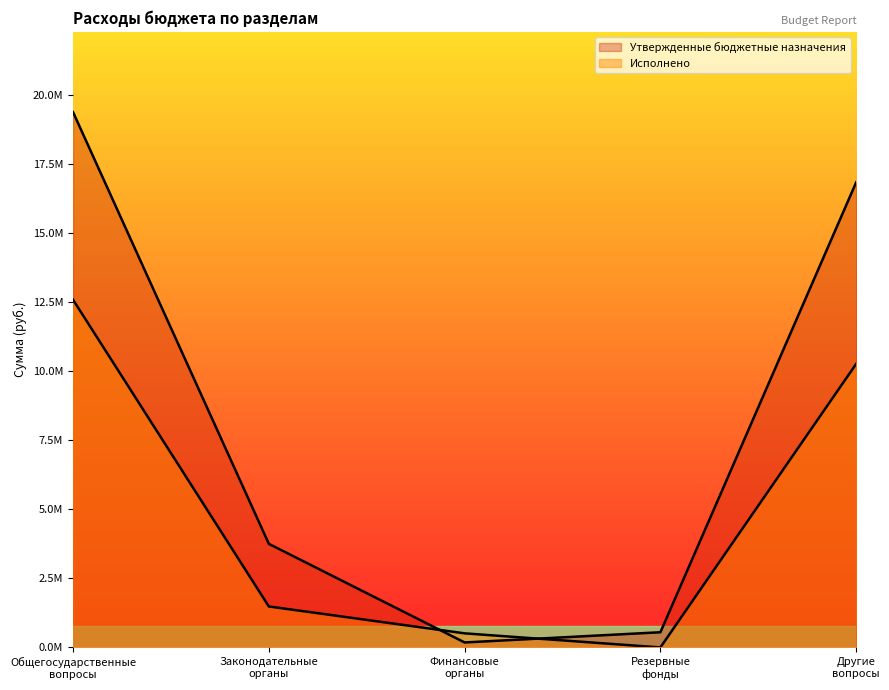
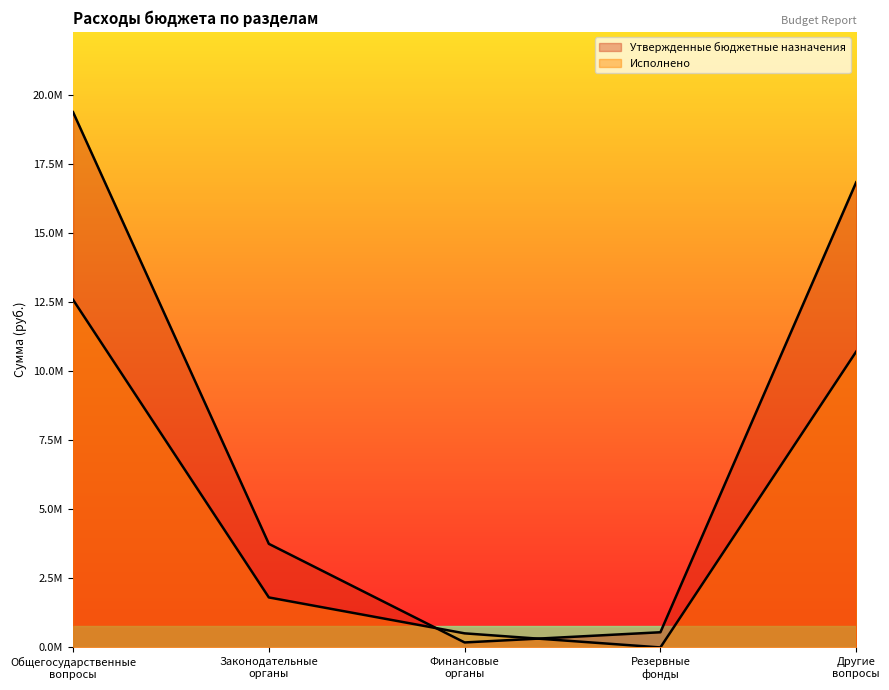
Исполнено, Законодательные органы: 1500000 -> 1800000
Исполнено, Другие вопросы: 10300000 -> 10700000
